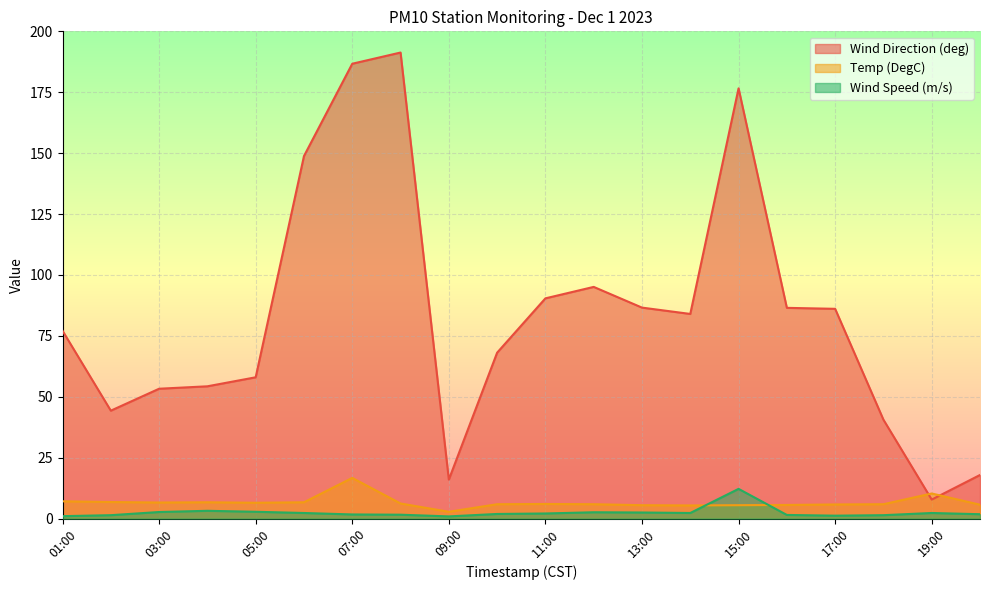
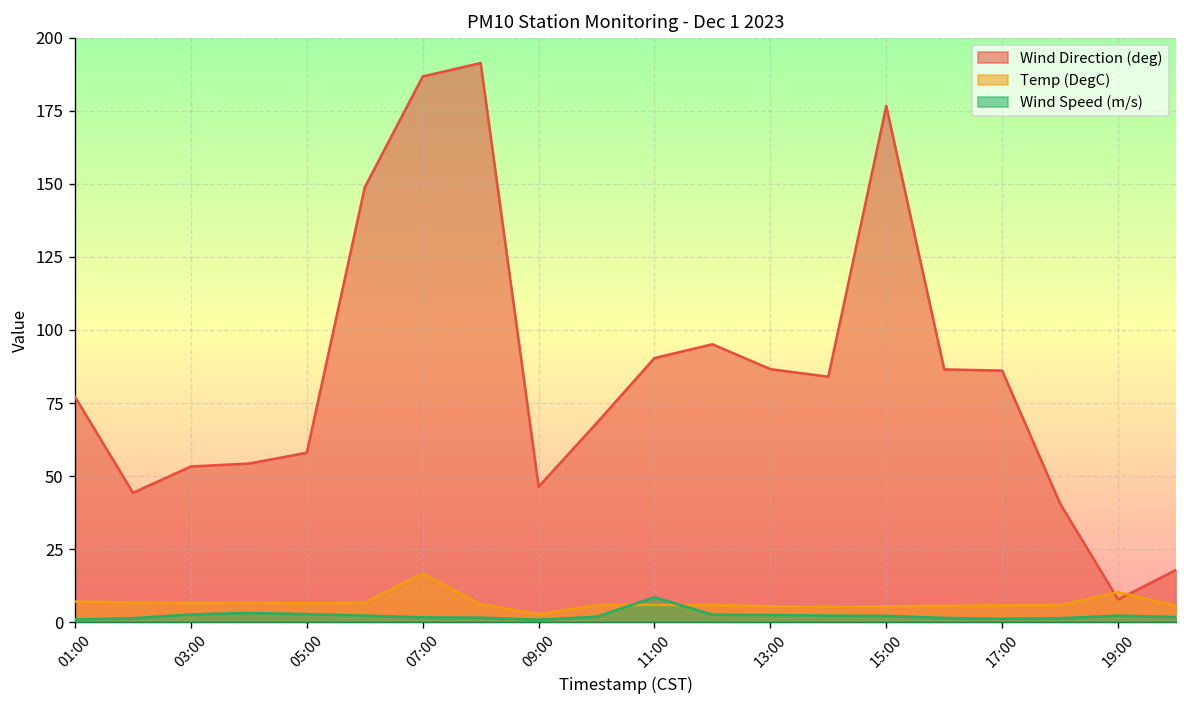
Wind Direction (deg), 09:00: 16 -> 46
Wind Speed (m/s), 11:00: 2 -> 9
Wind Speed (m/s), 15:00: 12 -> 2
